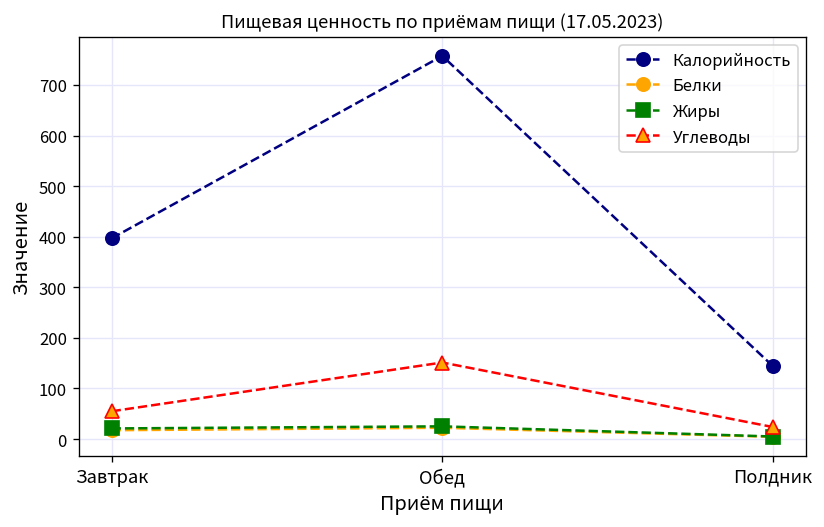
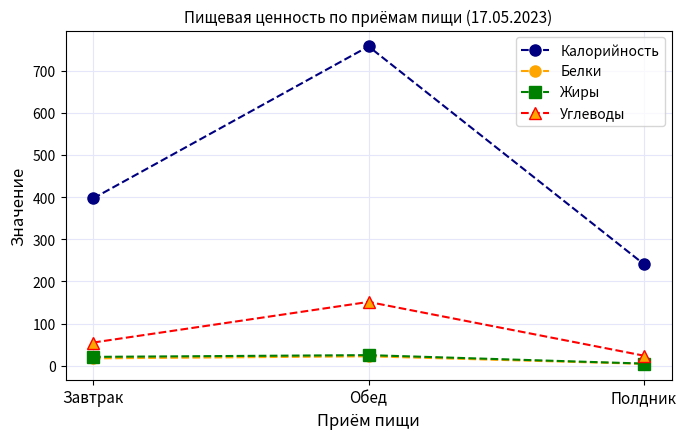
Калорийность, Полдник: 140 -> 240
